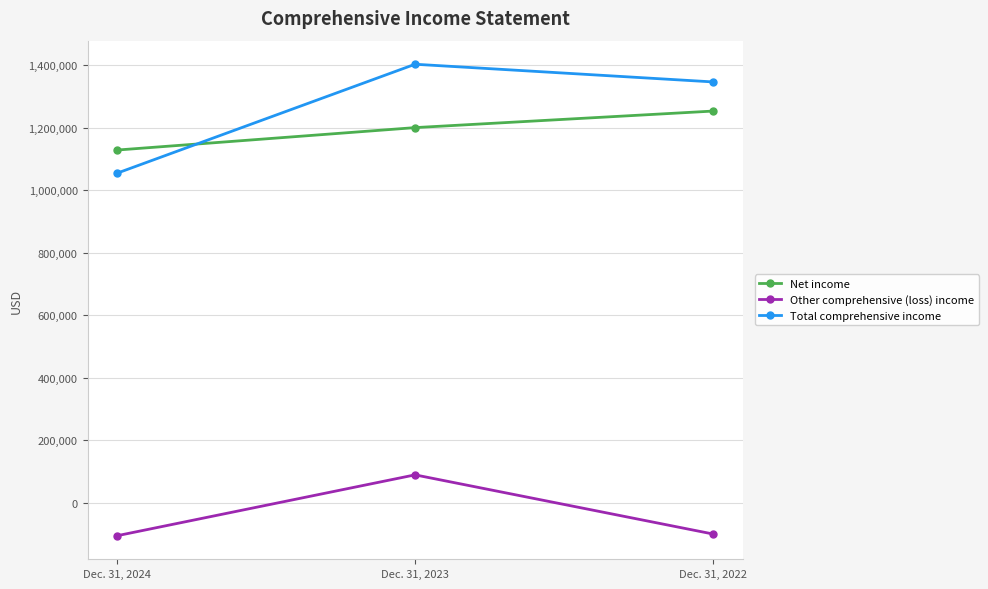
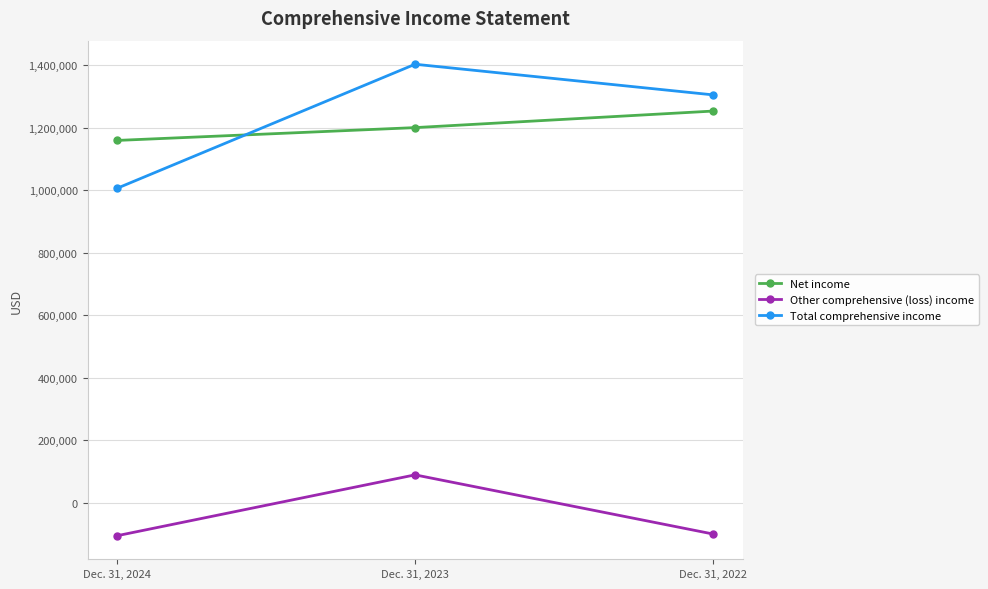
Net income, Dec. 31, 2024: 1,130,000 -> 1,160,000
Total comprehensive income, Dec. 31, 2024: 1,060,000 -> 1,010,000
Total comprehensive income, Dec. 31, 2022: 1,350,000 -> 1,310,000
